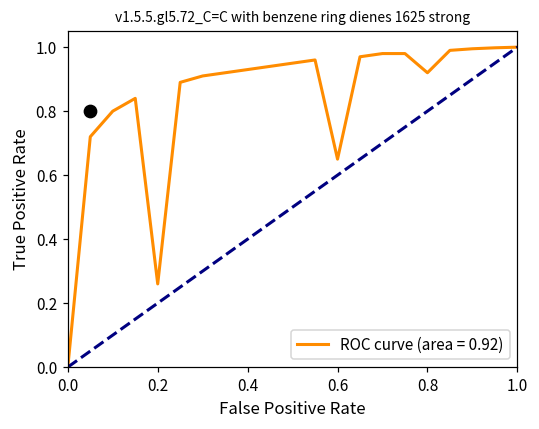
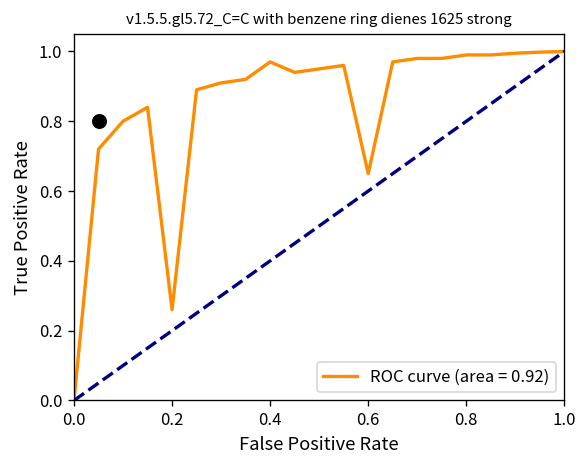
ROC curve (area = 0.92), 0.4: 0.93 -> 0.97
ROC curve (area = 0.92), 0.8: 0.92 -> 0.99
